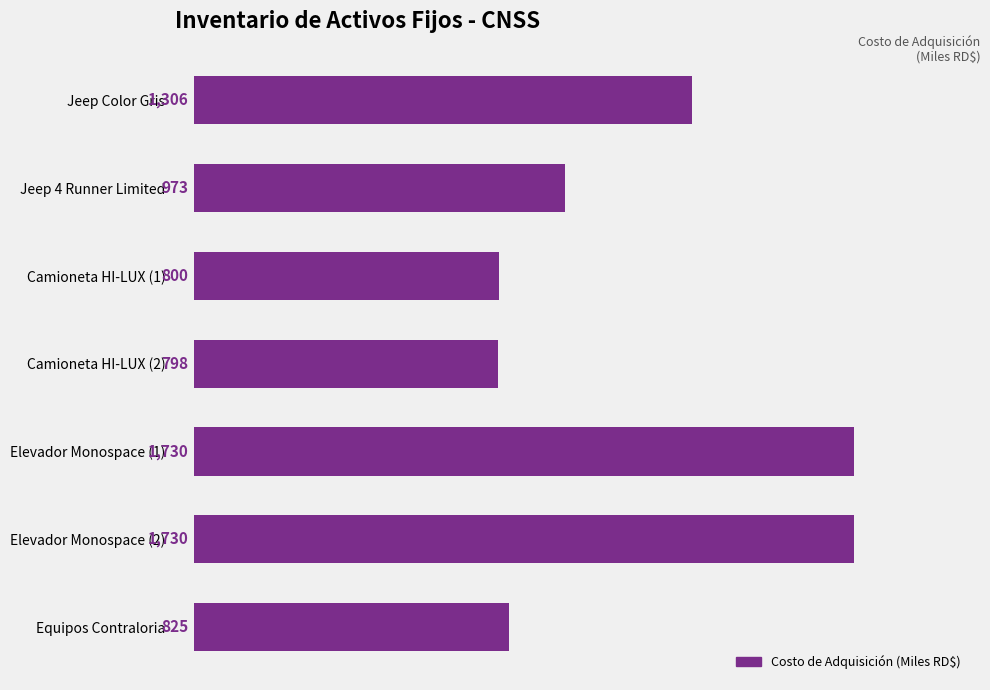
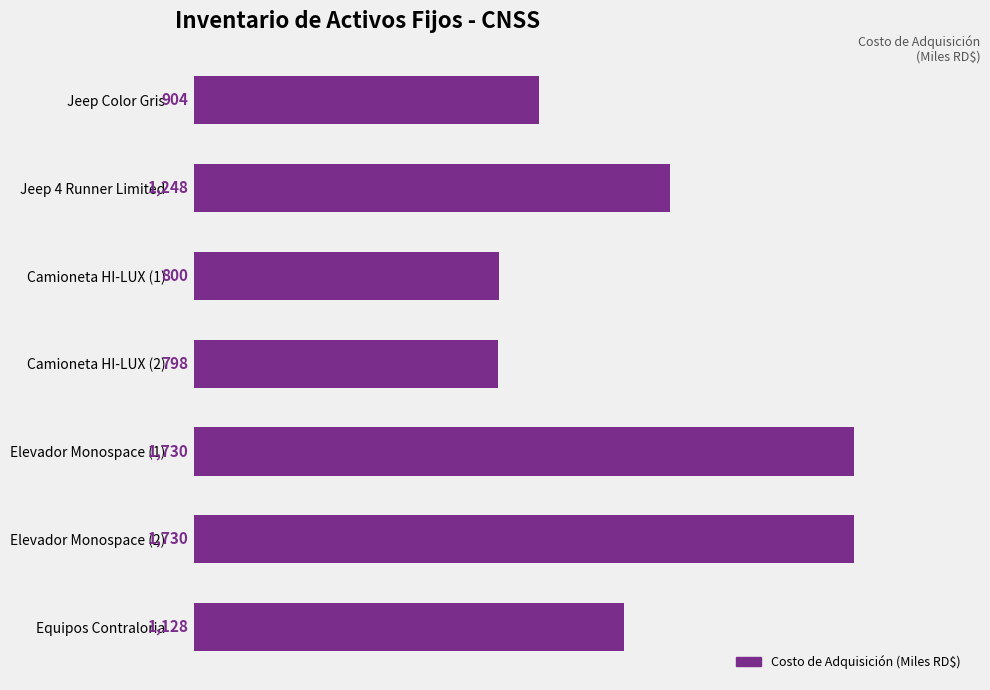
Jeep Color Gris: 1,306 -> 904
Jeep 4 Runner Limited: 973 -> 1,248
Equipos Contraloria: 825 -> 1,128
